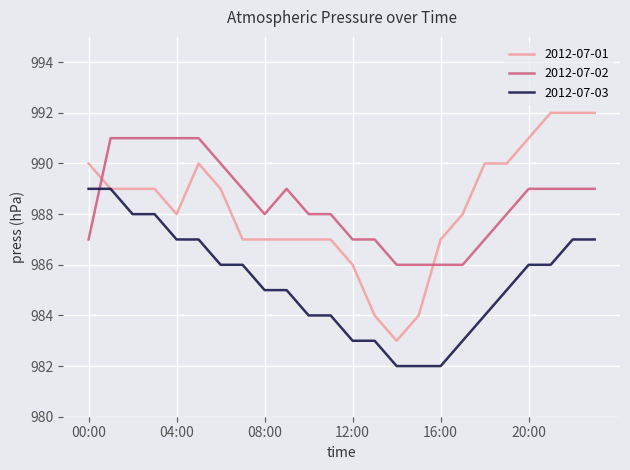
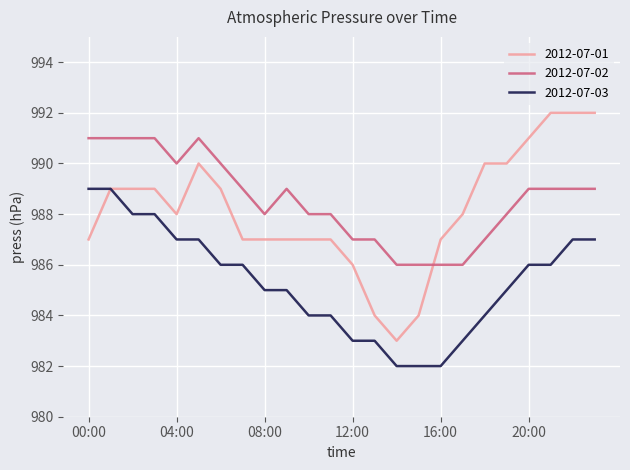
2012-07-01, 00:00: 990 -> 987
2012-07-02, 00:00: 987 -> 991
2012-07-02, 04:00: 991 -> 990
